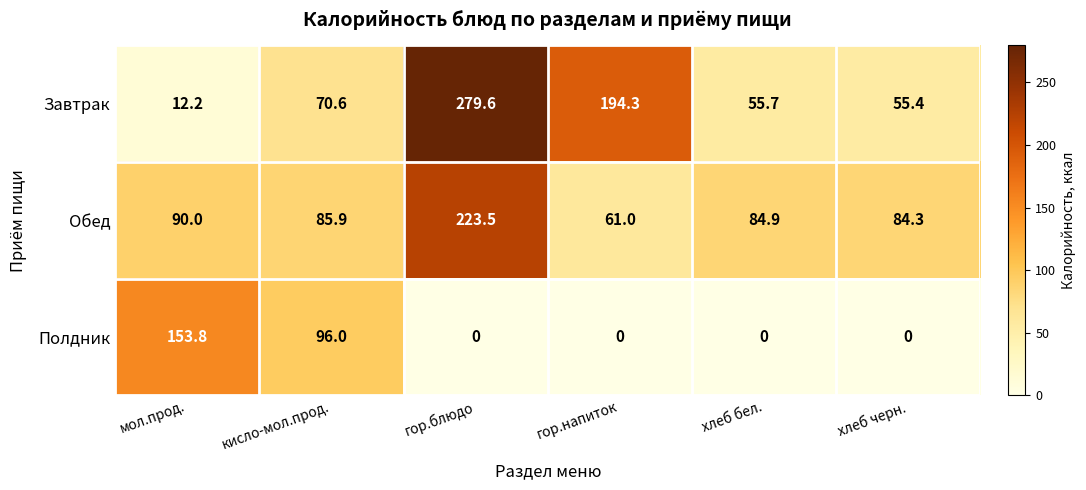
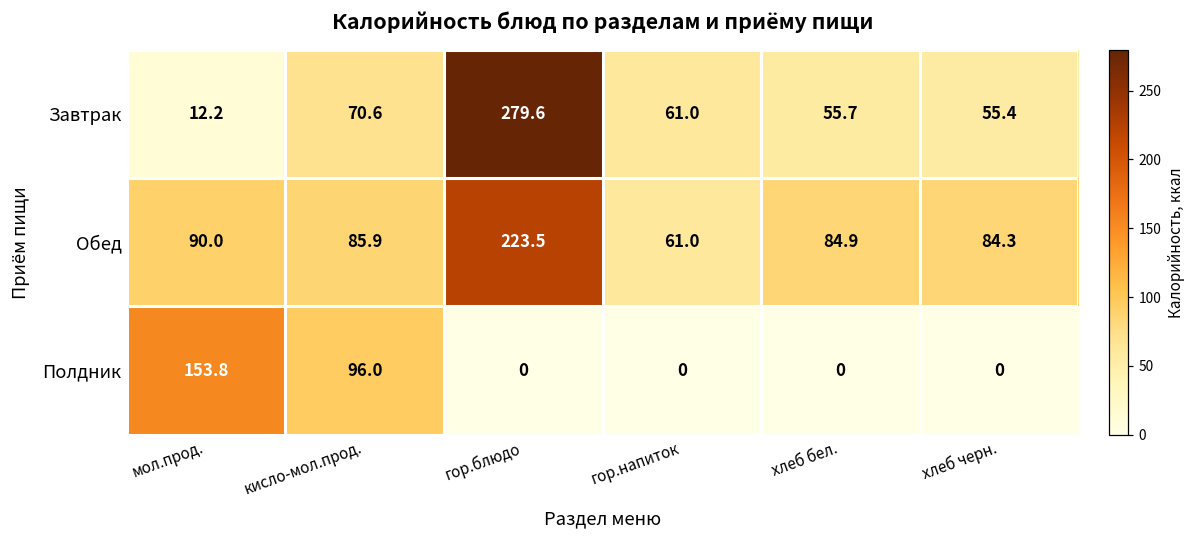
Завтрак, гор.напиток: 194.3 -> 61.0
